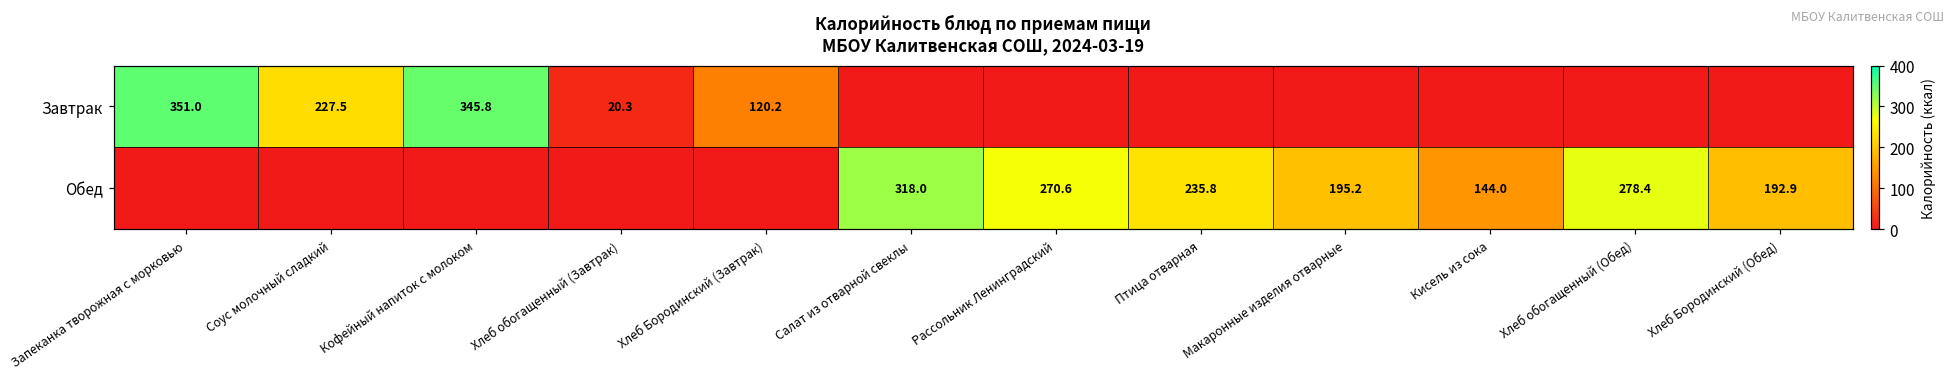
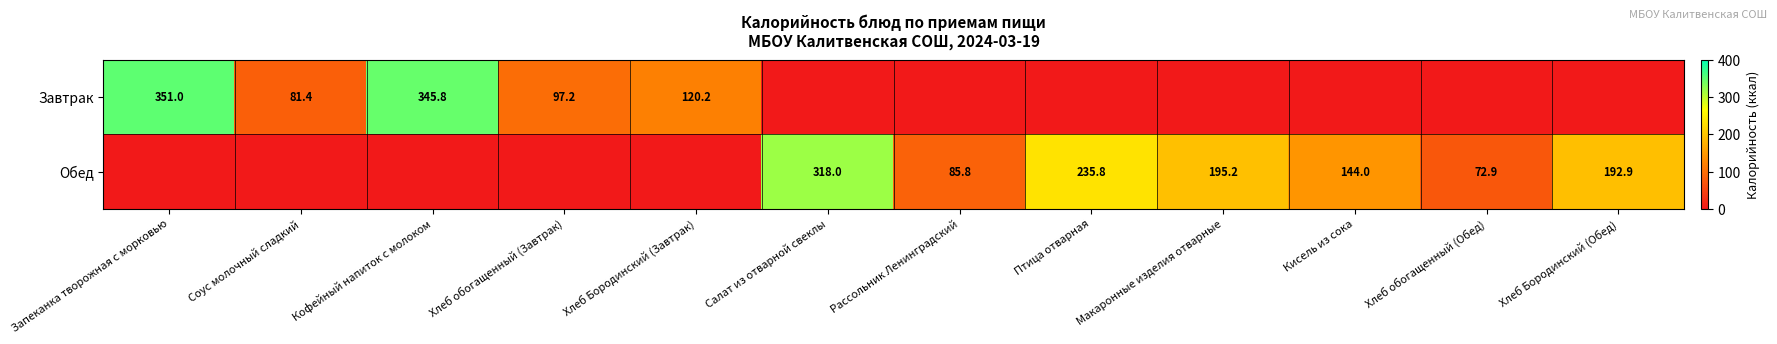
Завтрак, Соус молочный сладкий: 227.5 -> 81.4
Завтрак, Хлеб обогащенный (Завтрак): 20.3 -> 97.2
Обед, Рассольник Ленинградский: 270.6 -> 85.8
Обед, Хлеб обогащенный (Обед): 278.4 -> 72.9
